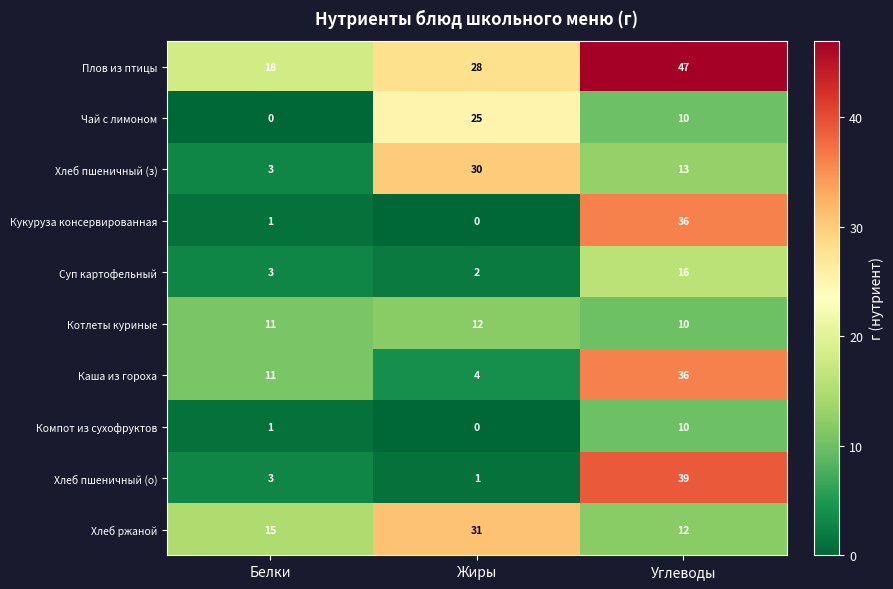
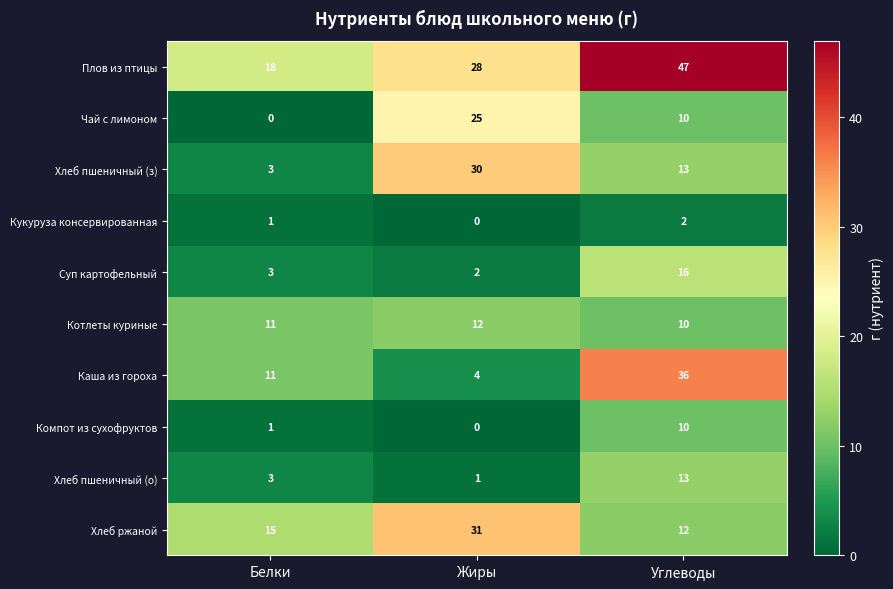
Кукуруза консервированная, Углеводы: 36 -> 2
Хлеб пшеничный (о), Углеводы: 39 -> 13
